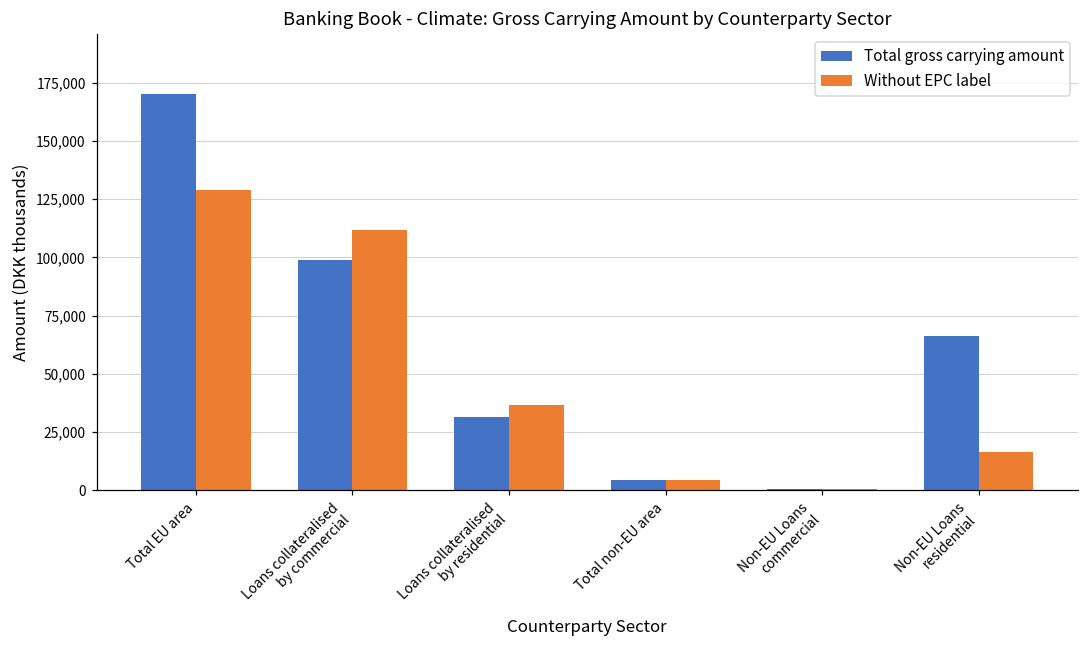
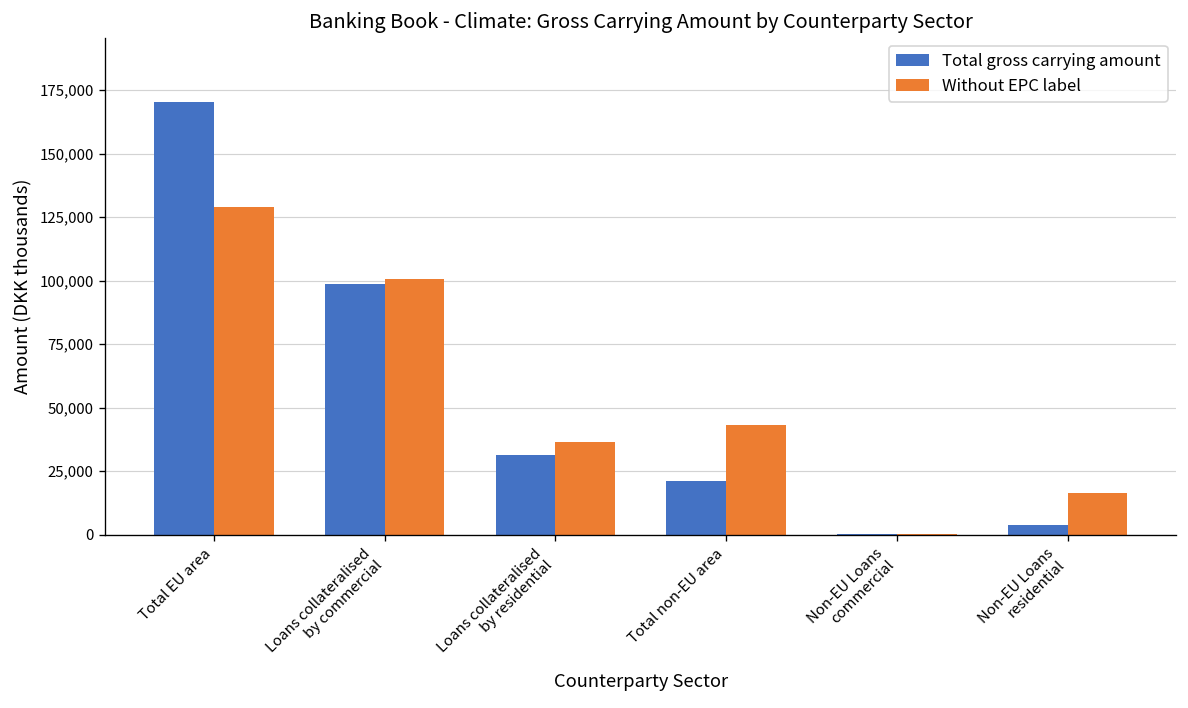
Without EPC label, Loans collateralised by commercial: 112,000 -> 101,000
Total gross carrying amount, Total non-EU area: 4,000 -> 21,000
Without EPC label, Total non-EU area: 4,000 -> 43,000
Total gross carrying amount, Non-EU Loans residential: 66,000 -> 4,000
